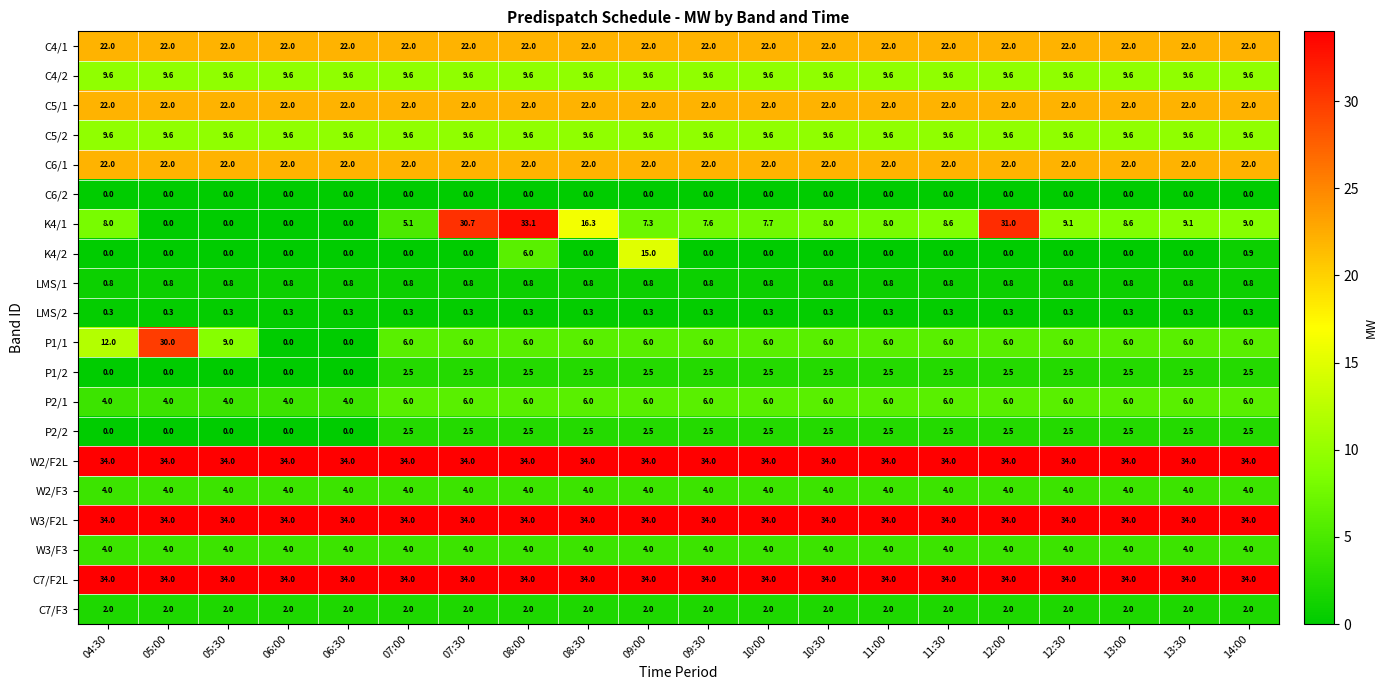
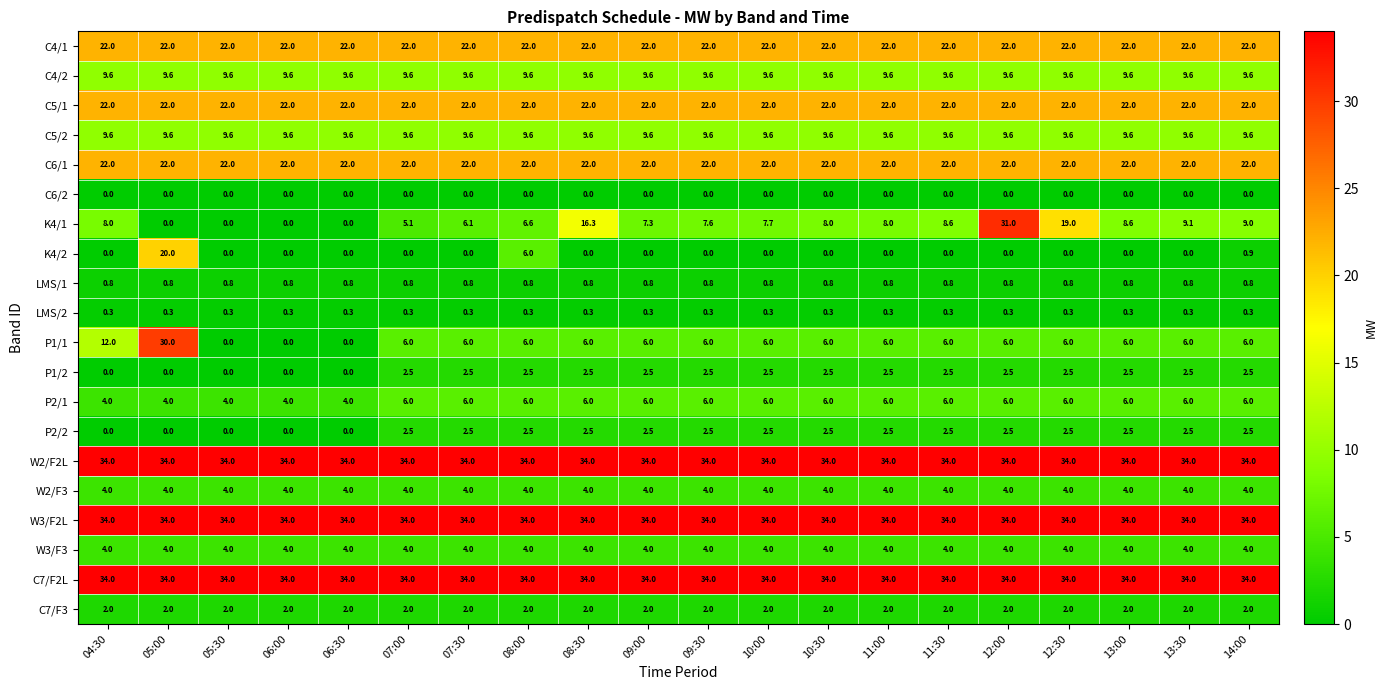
K4/1, 07:30: 30.7 -> 6.1
K4/1, 08:00: 33.1 -> 6.6
K4/1, 12:30: 9.1 -> 19.0
K4/2, 05:00: 0.0 -> 20.0
K4/2, 09:00: 15.0 -> 0.0
P1/1, 05:30: 9.0 -> 0.0
